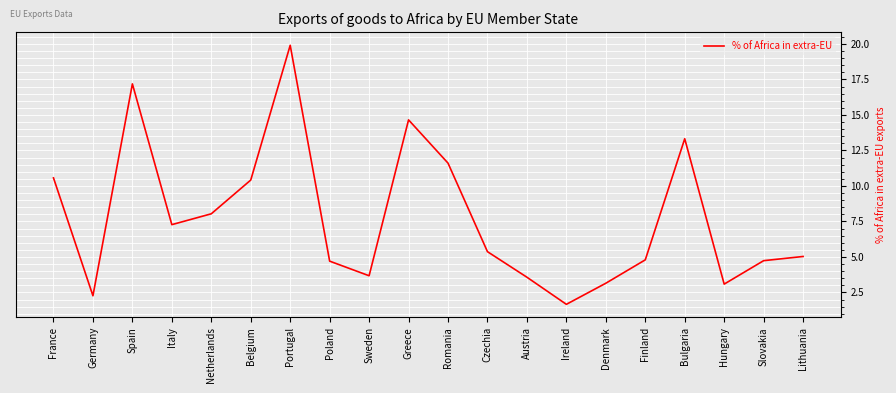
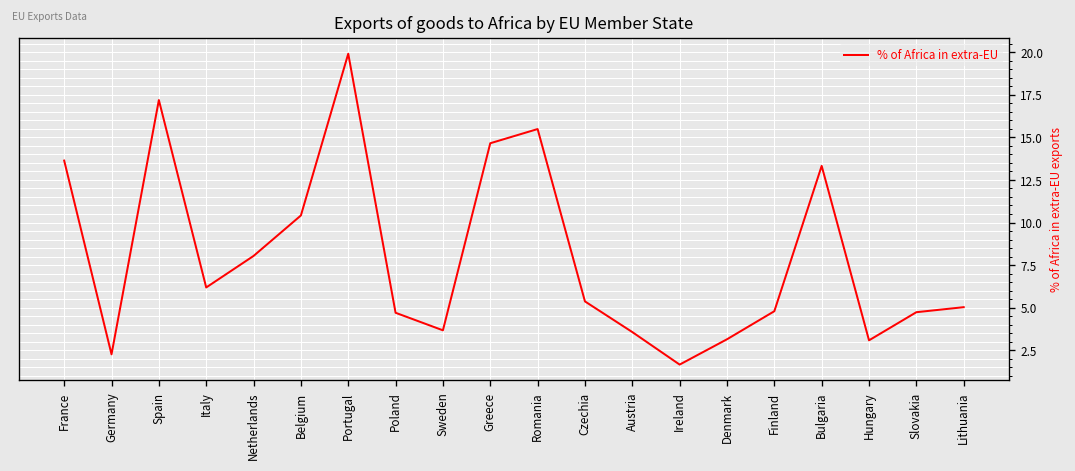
France: 10.6 -> 13.6
Italy: 7.3 -> 6.2
Romania: 11.6 -> 15.5
